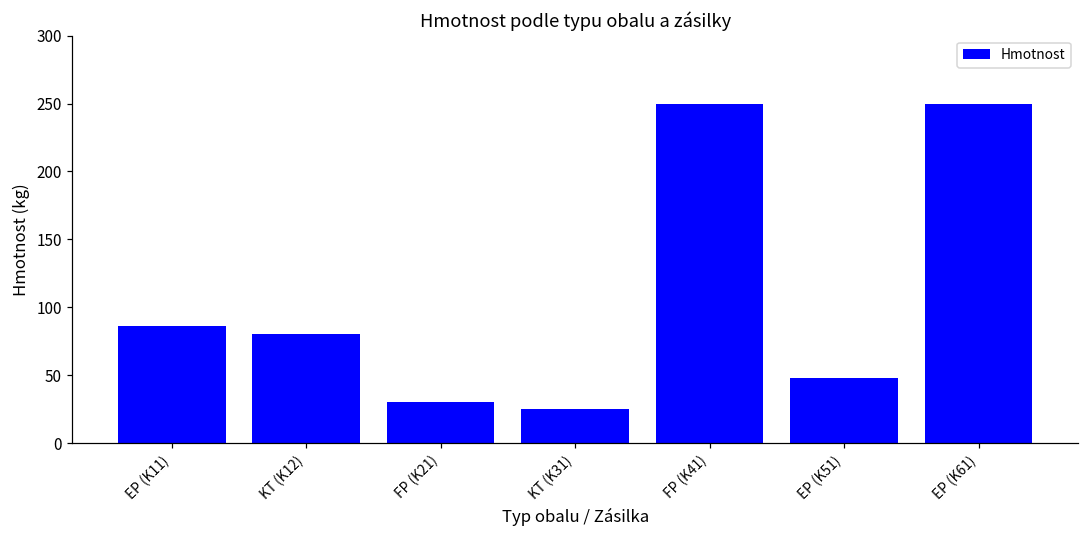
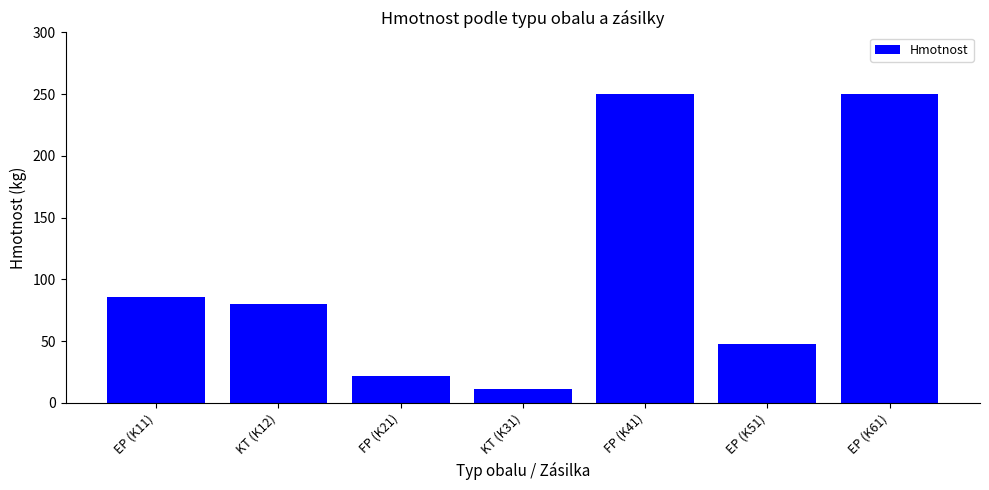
FP (K21): 30 -> 22
KT (K31): 25 -> 11
